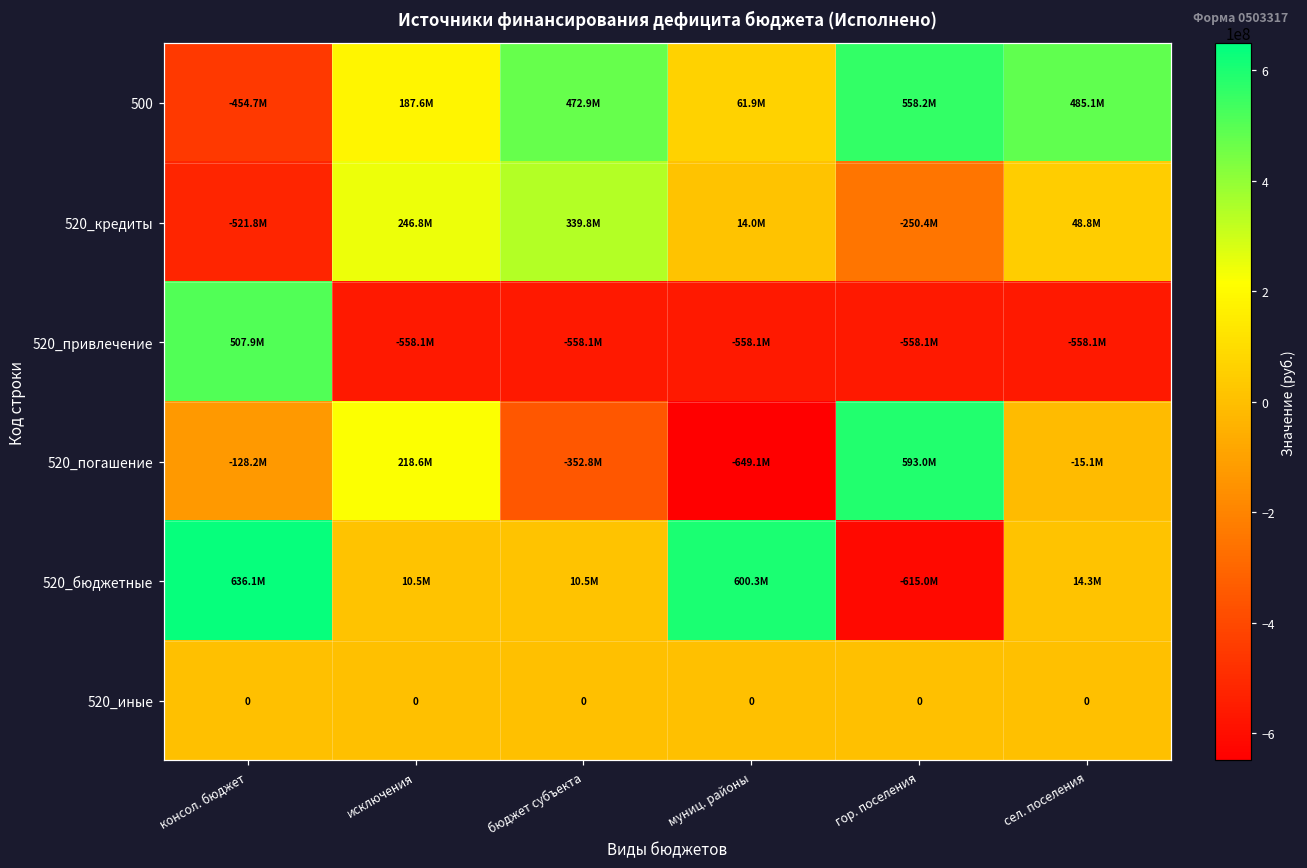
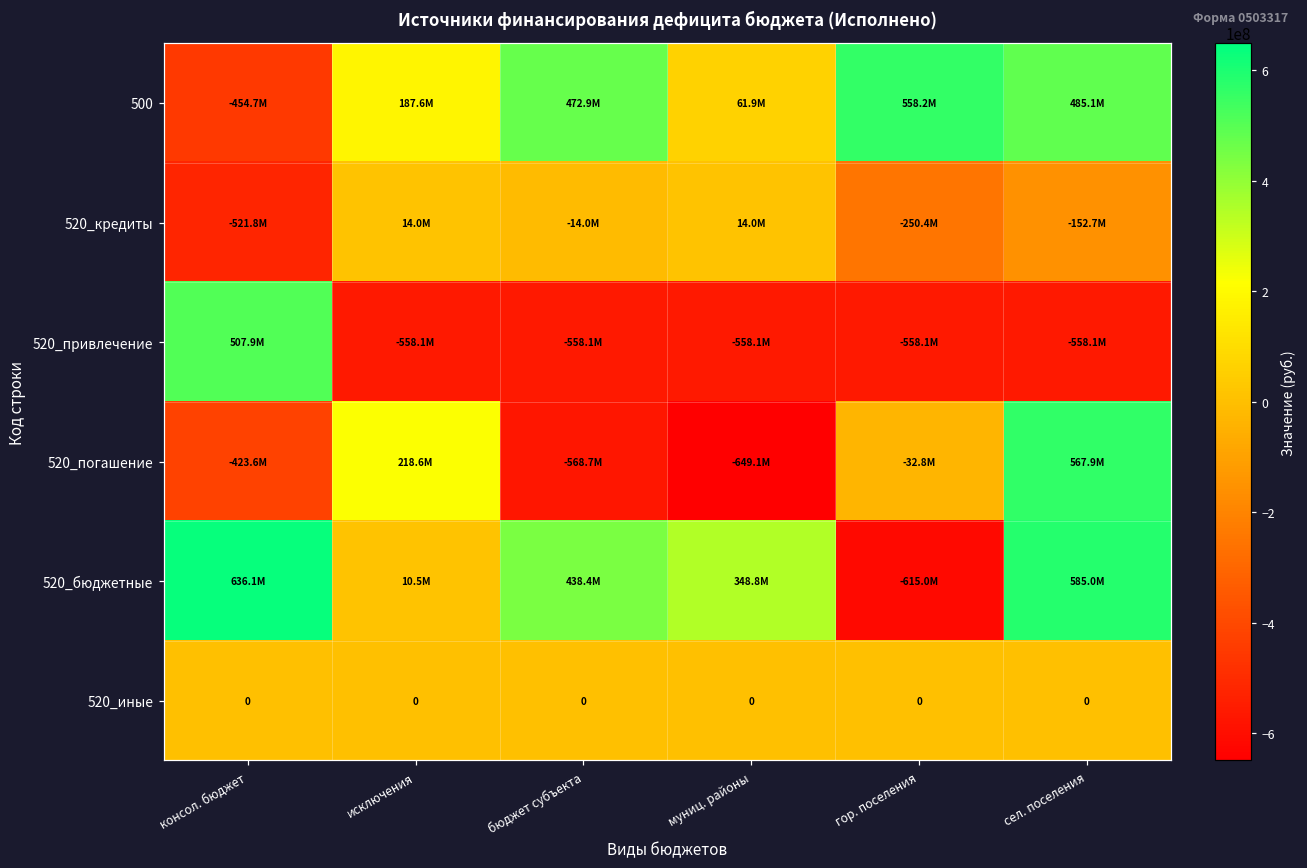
520_кредиты, исключения: 246.8M -> 14.0M
520_кредиты, бюджет субъекта: 339.8M -> -14.0M
520_кредиты, сел. поселения: 48.8M -> -152.7M
520_погашение, консол. бюджет: -128.2M -> -423.6M
520_погашение, бюджет субъекта: -352.8M -> -568.7M
520_погашение, гор. поселения: 593.0M -> -32.8M
520_погашение, сел. поселения: -15.1M -> 567.9M
520_бюджетные, бюджет субъекта: 10.5M -> 438.4M
520_бюджетные, муниц. районы: 600.3M -> 348.8M
520_бюджетные, сел. поселения: 14.3M -> 585.0M
